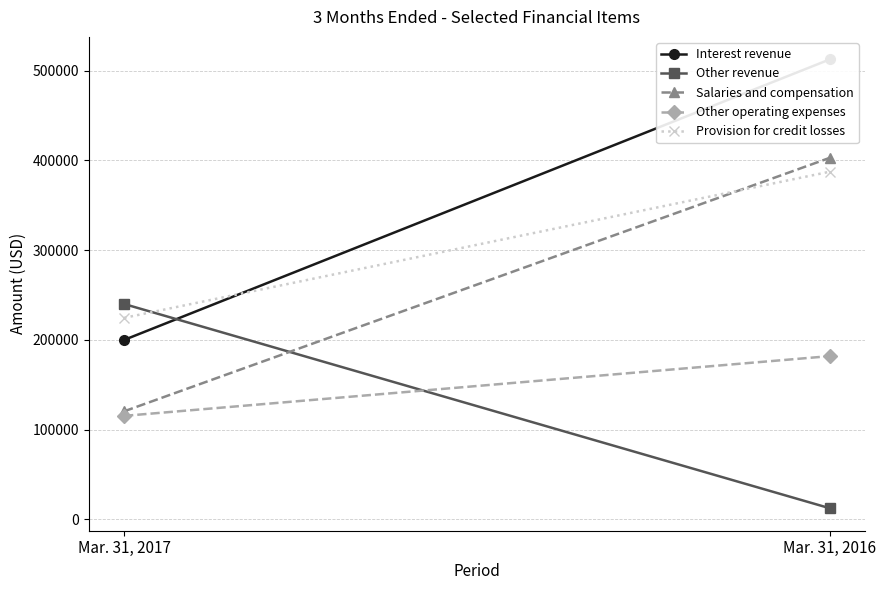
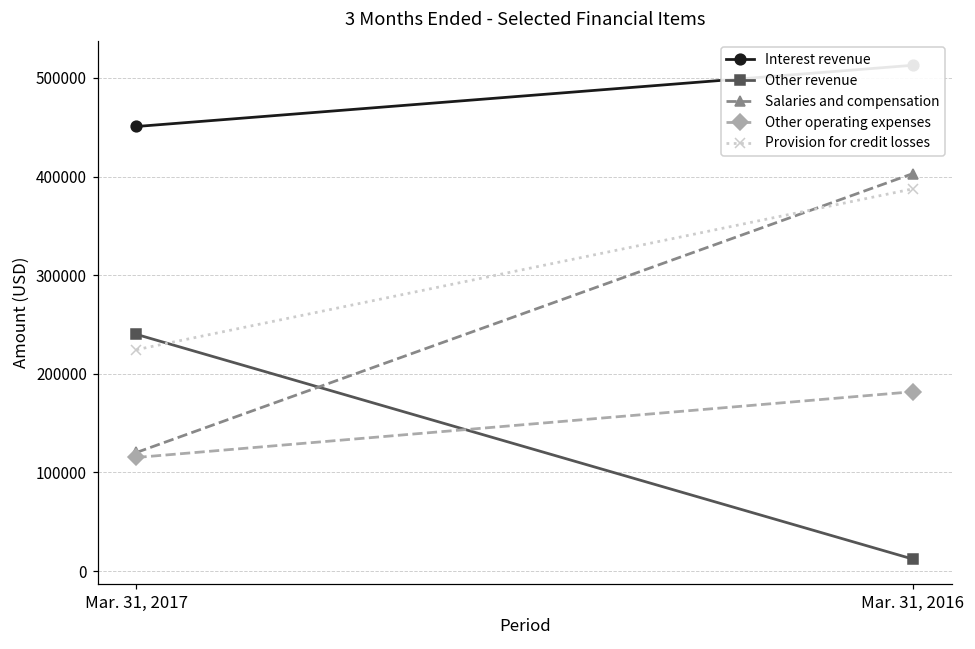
Interest revenue, Mar. 31, 2017: 200000 -> 450000
